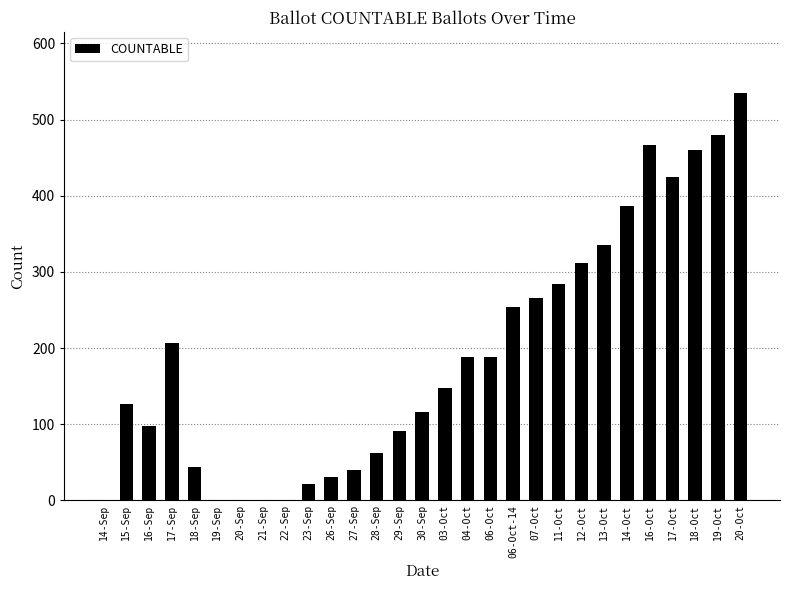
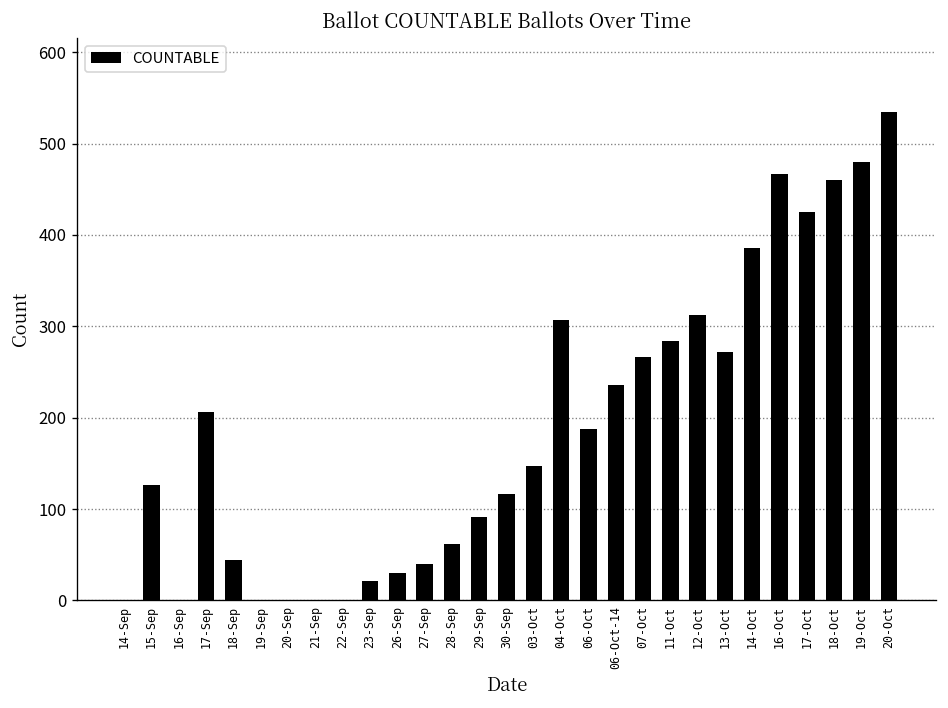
16-Sep: 100 -> 0
04-Oct: 190 -> 310
06-Oct-14: 250 -> 240
13-Oct: 340 -> 270
